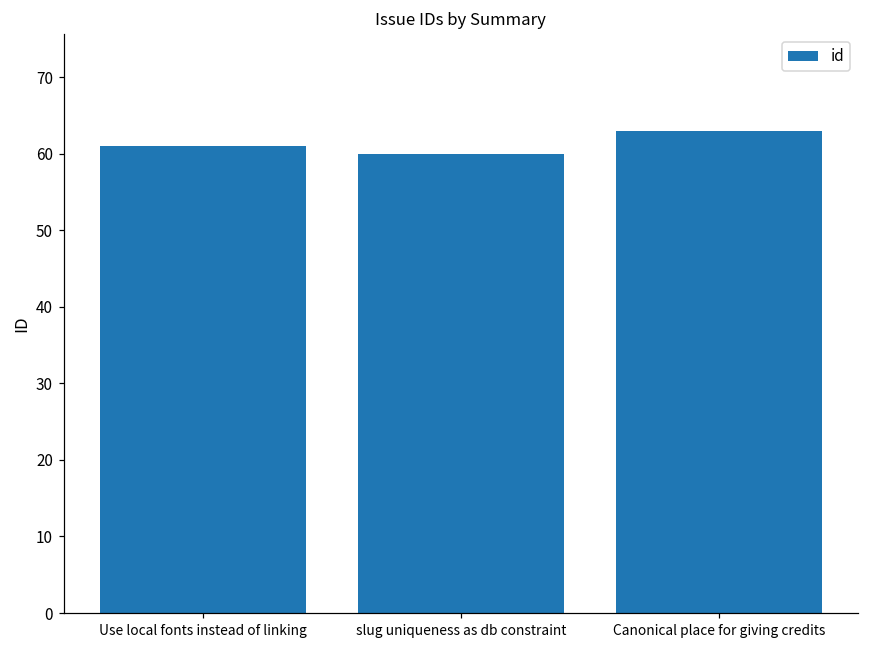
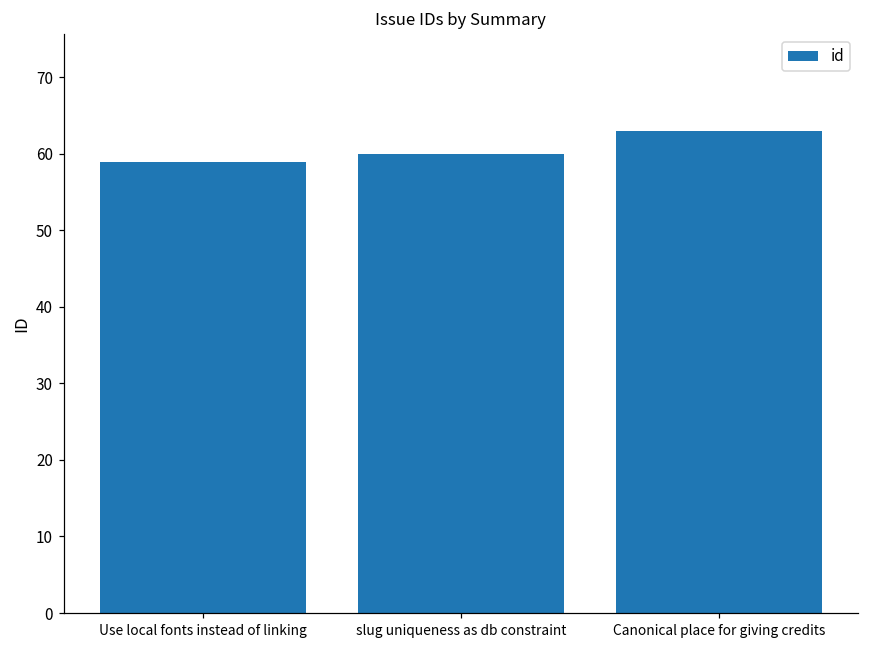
Use local fonts instead of linking: 61 -> 59
